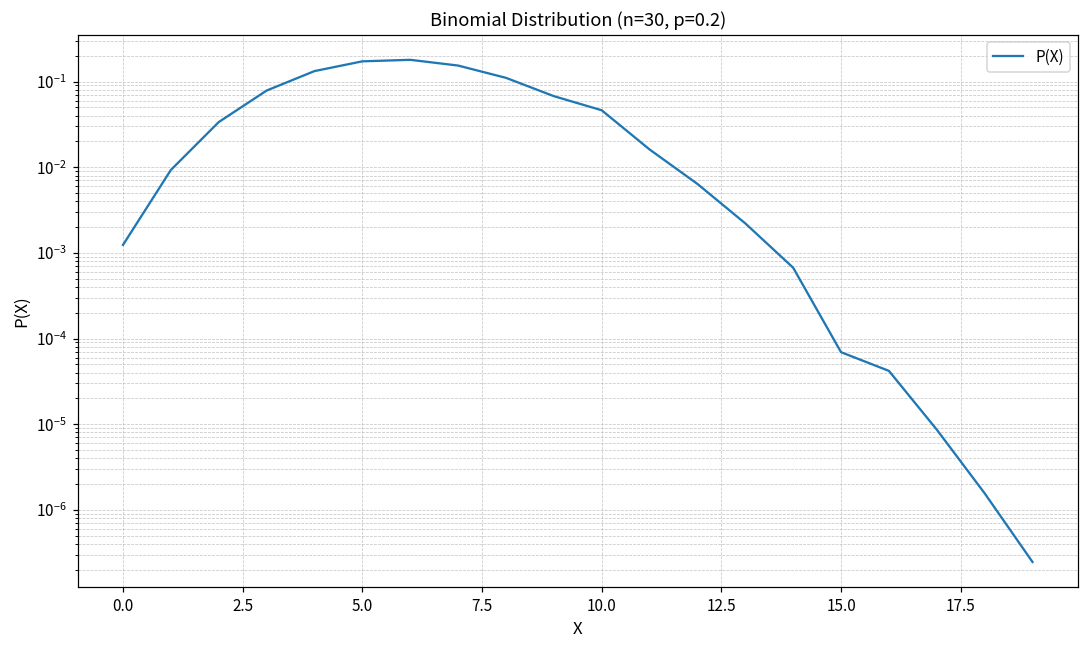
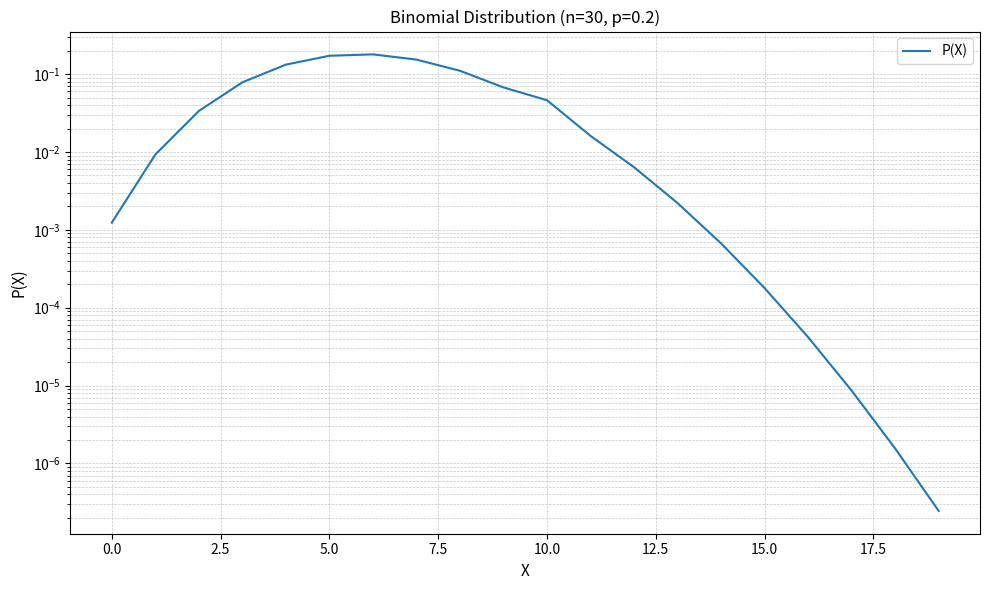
15.0: 0.00007 -> 0.00018
